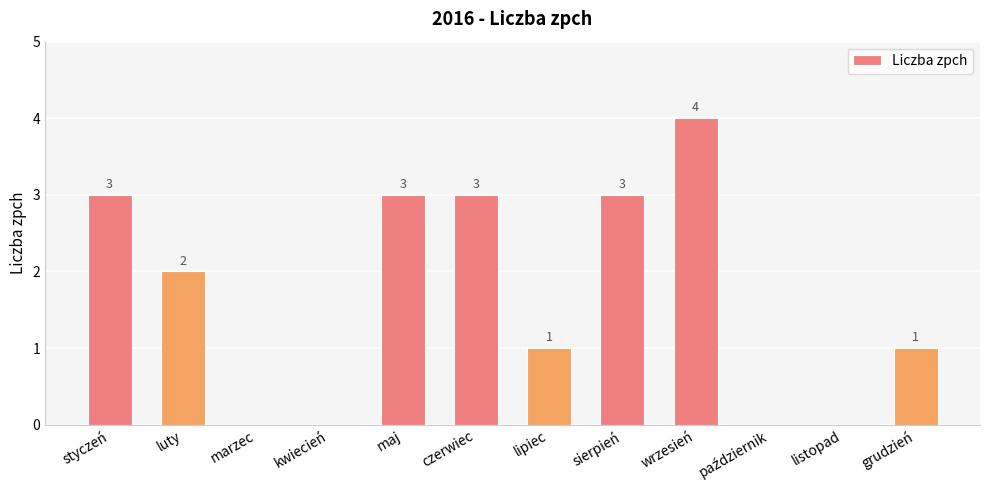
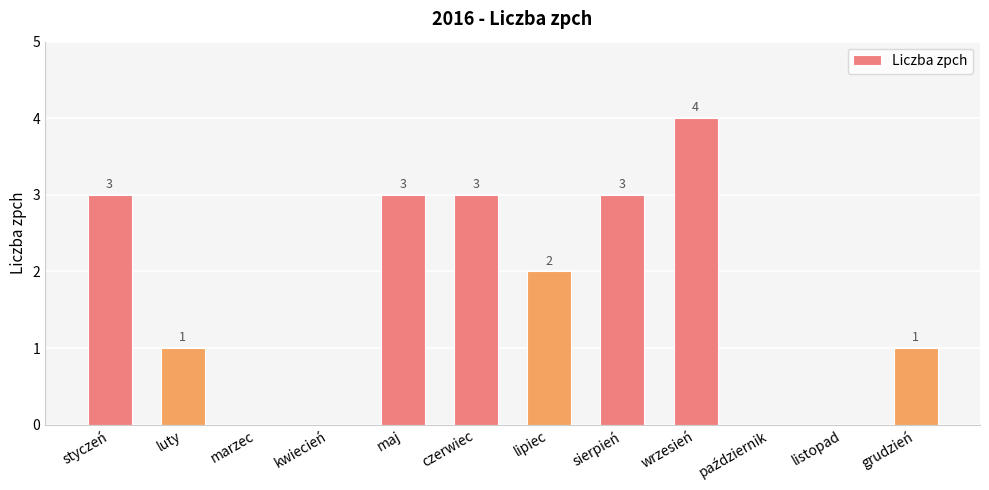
luty: 2 -> 1
lipiec: 1 -> 2
